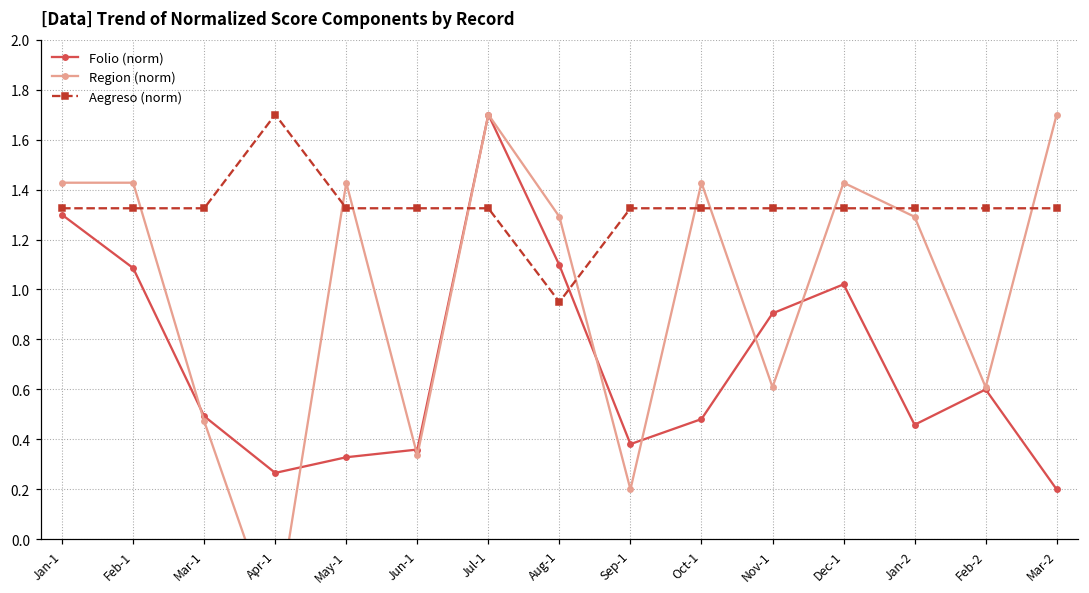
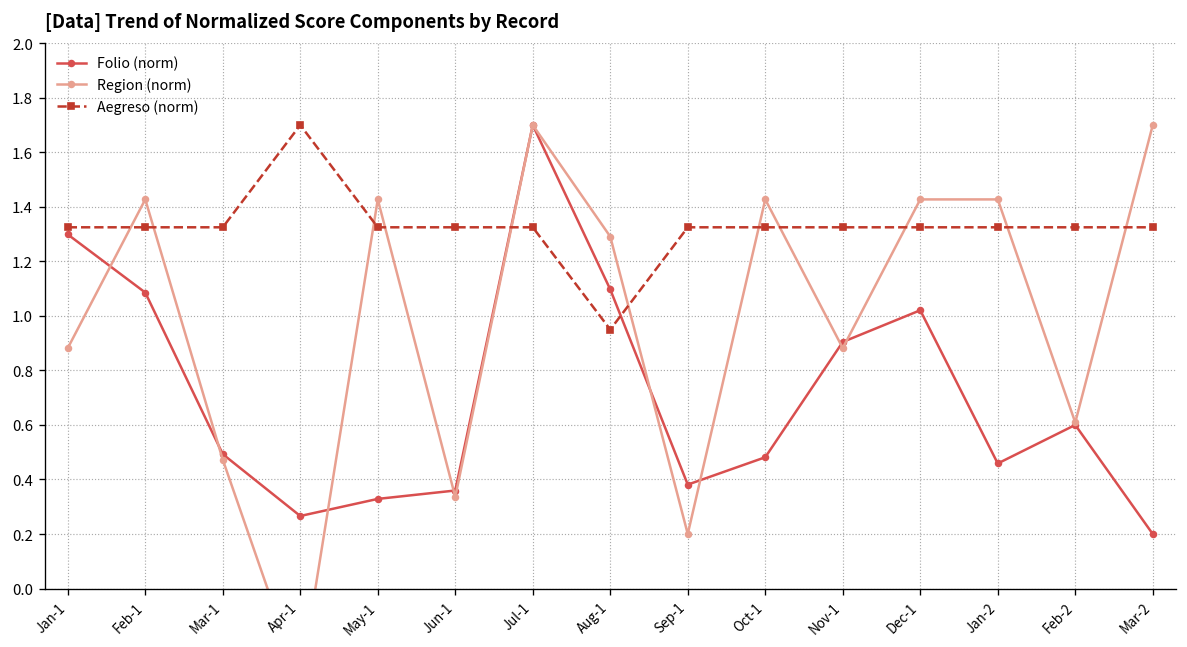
Region (norm), Jan-1: 1.43 -> 0.88
Region (norm), Nov-1: 0.61 -> 0.88
Region (norm), Jan-2: 1.29 -> 1.43
